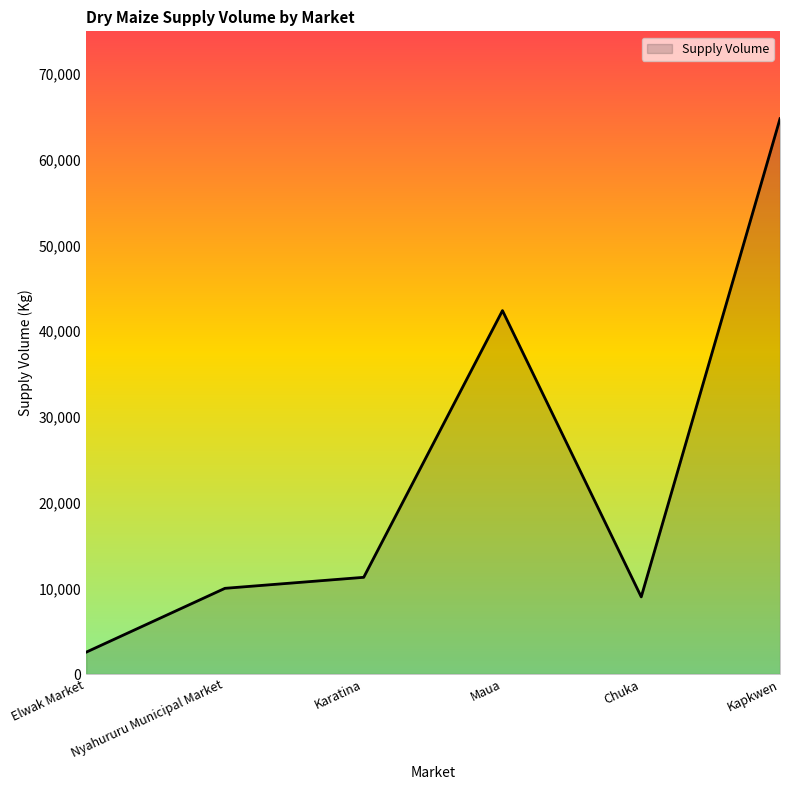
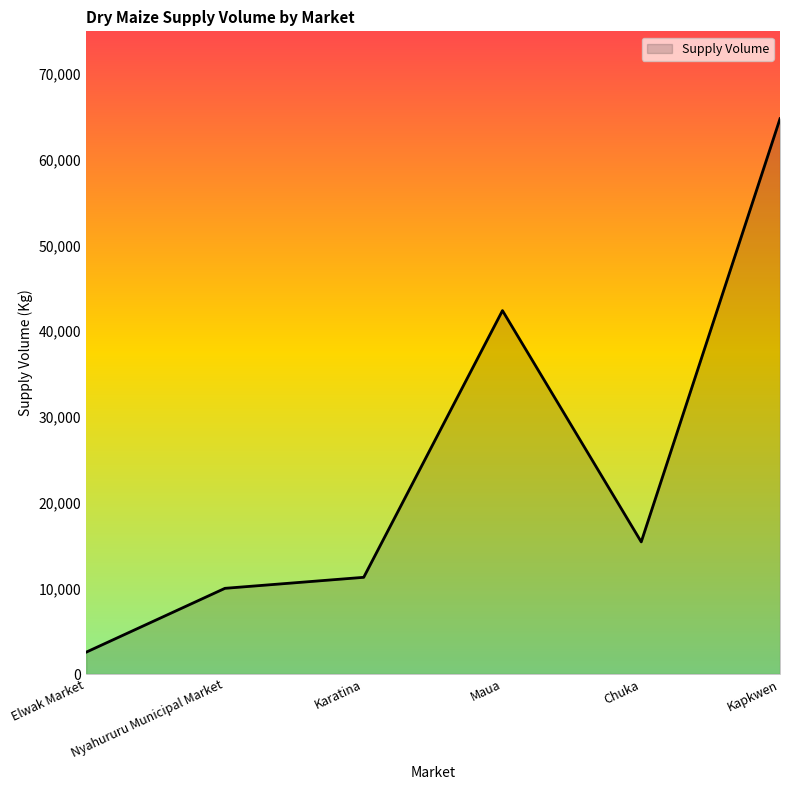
Chuka: 9,000 -> 15,000
